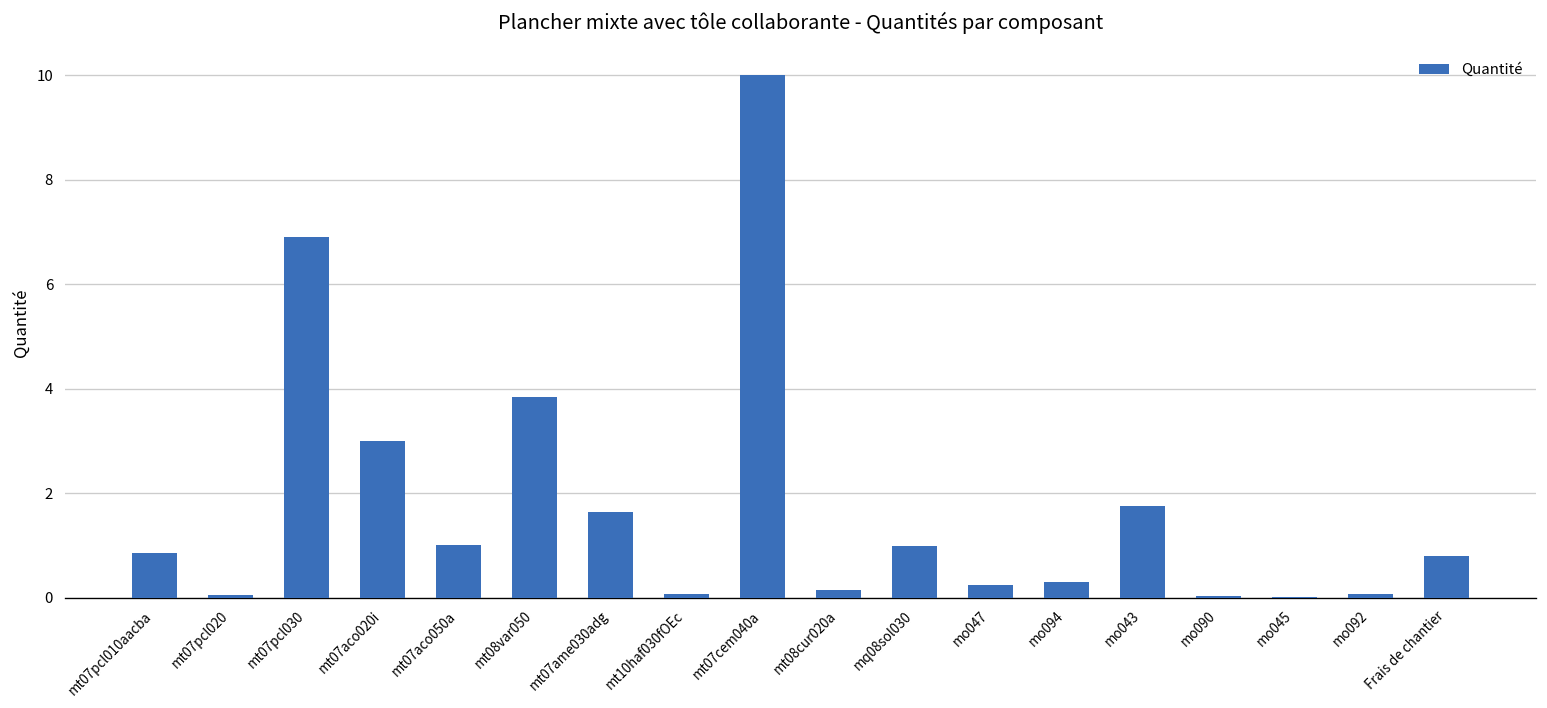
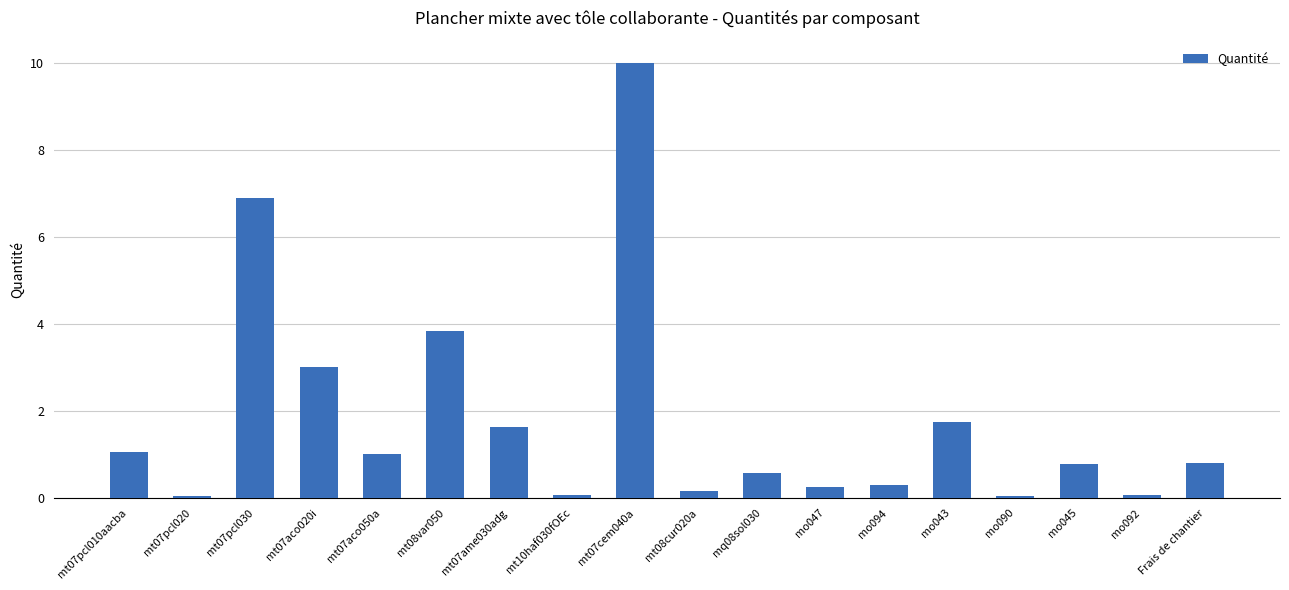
mt07pcl010aacba: 0.9 -> 1.1
mq08sol030: 1.0 -> 0.6
mo045: 0.0 -> 0.8
